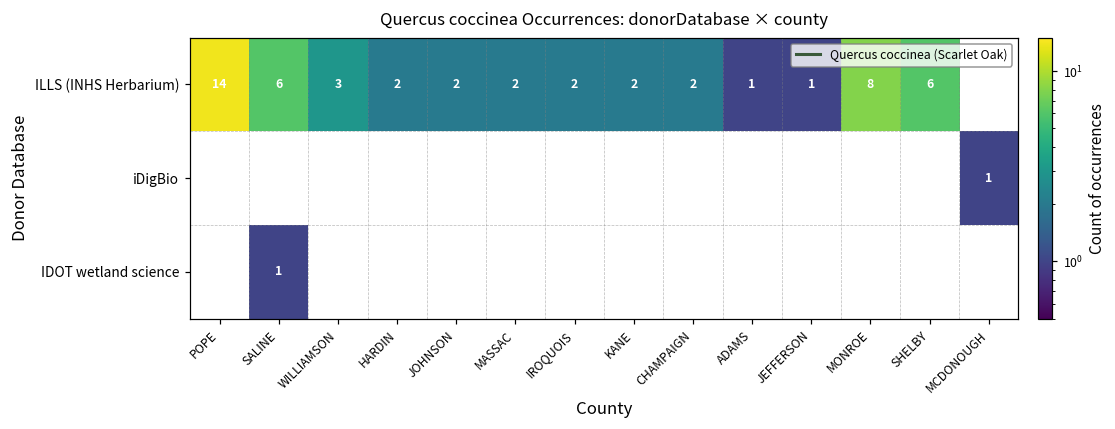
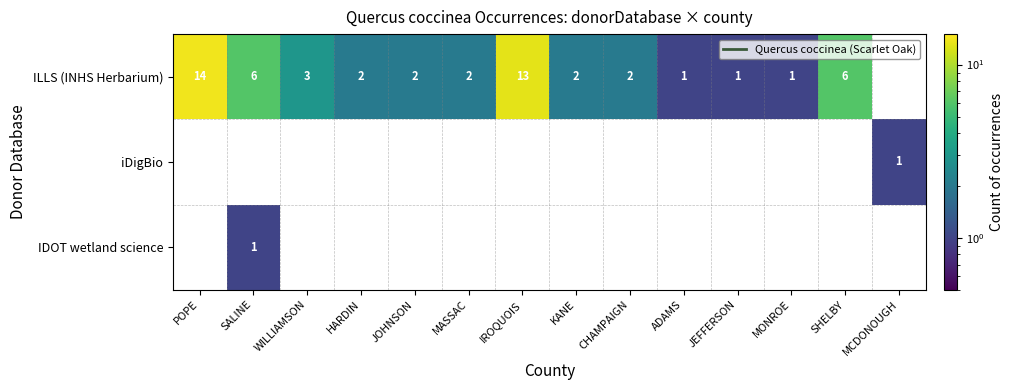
ILLS (INHS Herbarium), IROQUOIS: 2 -> 13
ILLS (INHS Herbarium), MONROE: 8 -> 1
